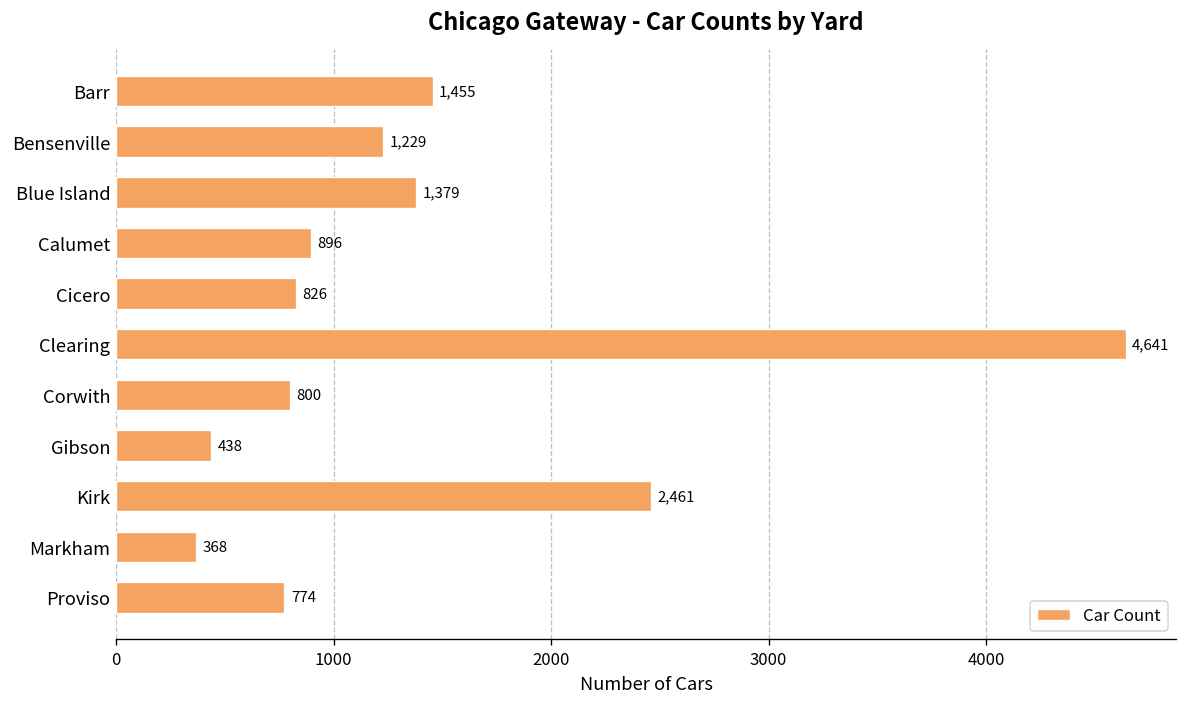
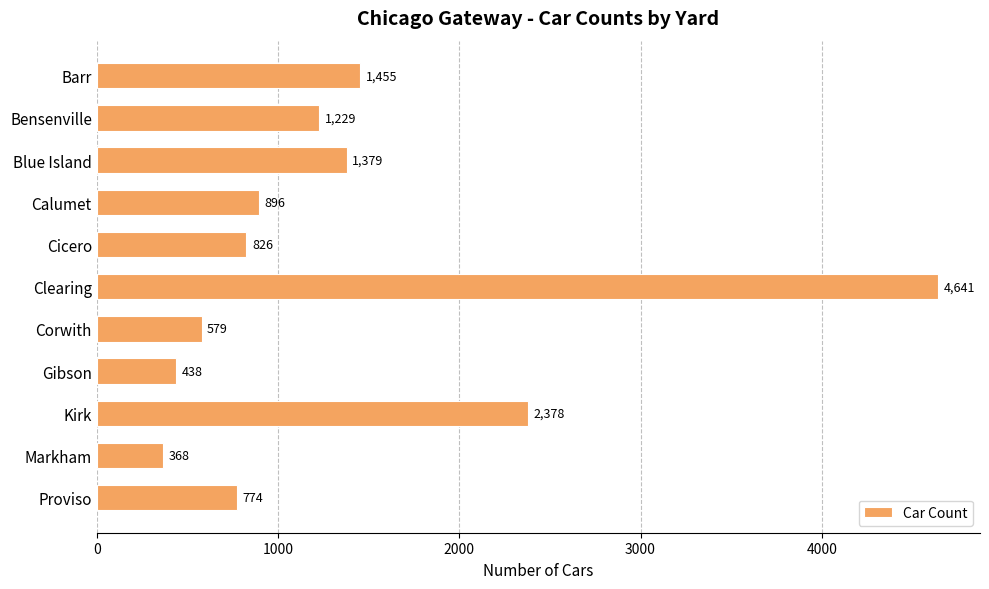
Corwith: 800 -> 579
Kirk: 2,461 -> 2,378
